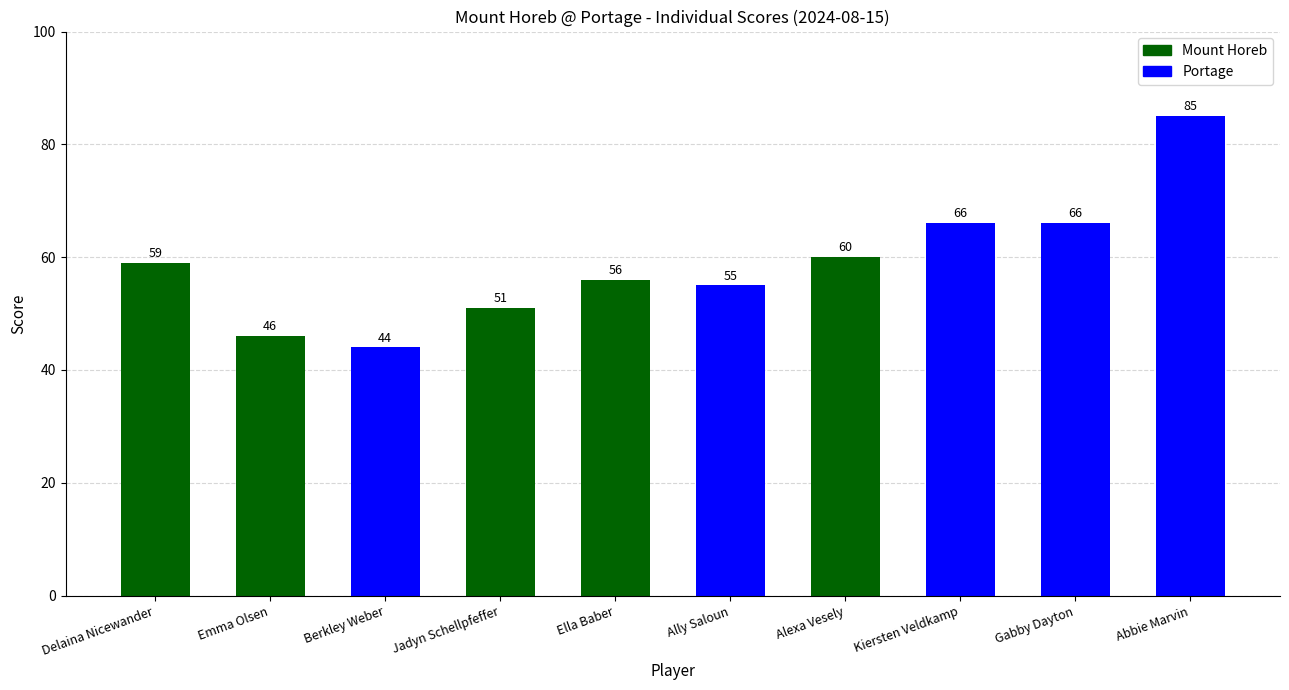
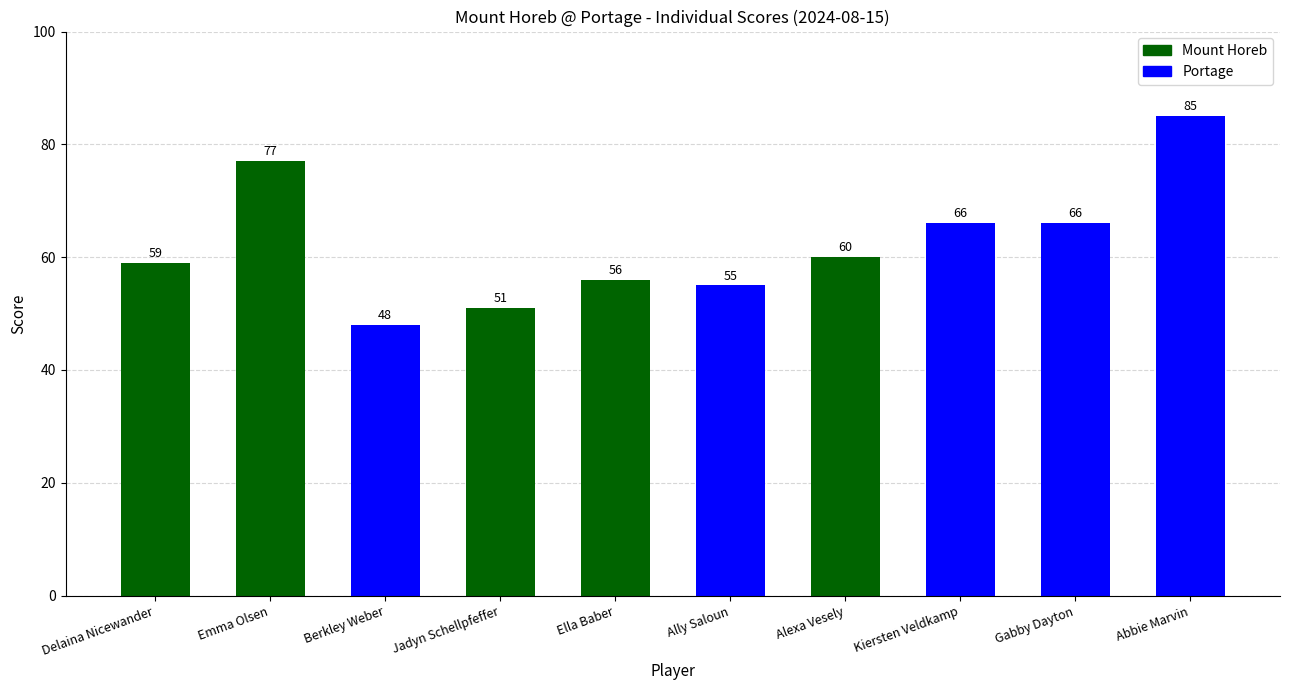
Emma Olsen: 46 -> 77
Berkley Weber: 44 -> 48
